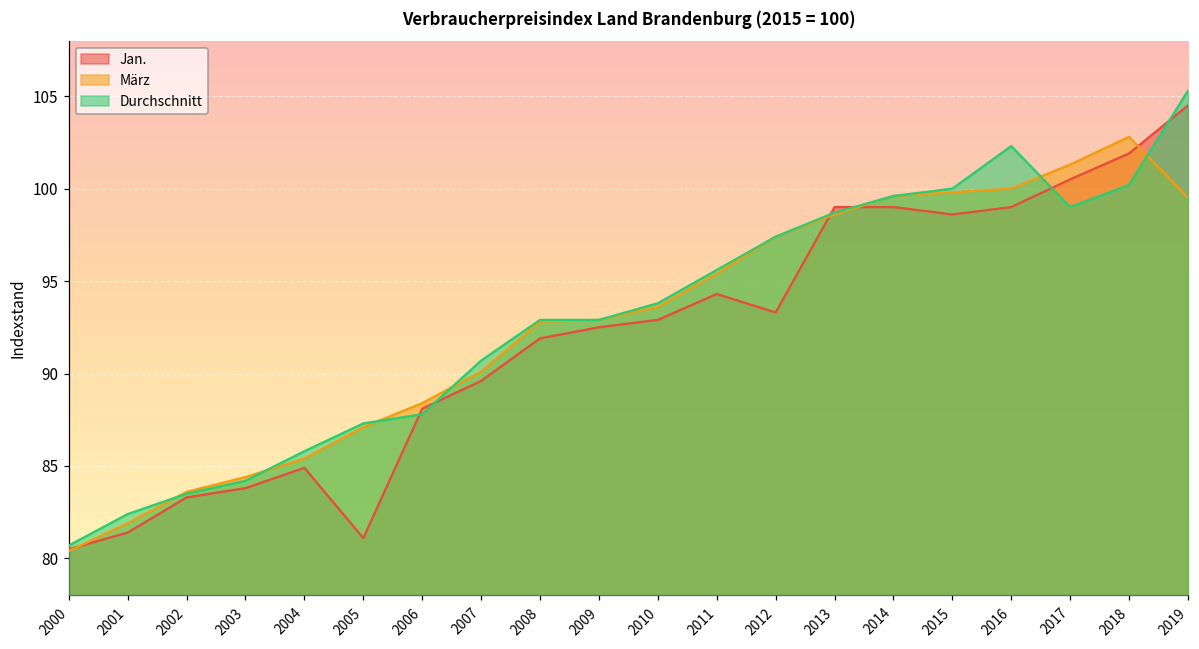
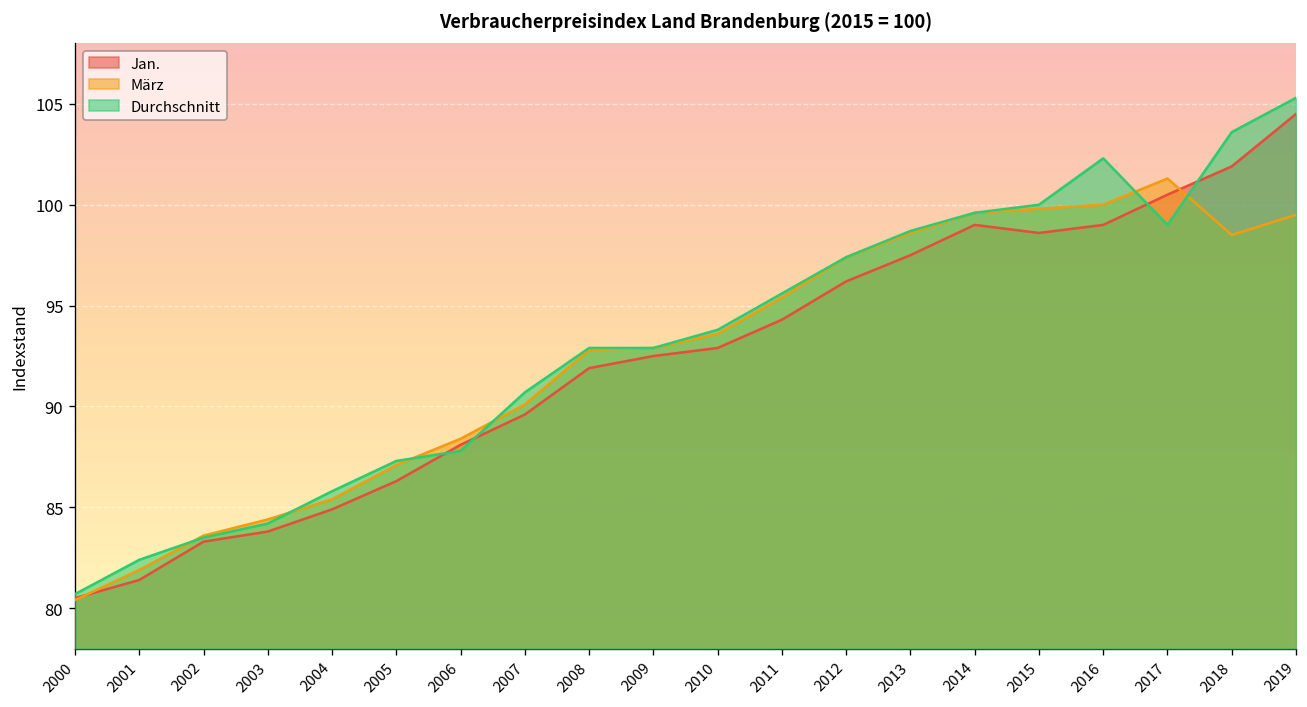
Jan., 2005: 81.1 -> 86.3
Jan., 2012: 93.3 -> 96.2
Jan., 2013: 99.0 -> 97.5
März, 2018: 102.8 -> 98.5
Durchschnitt, 2018: 100.2 -> 103.6
